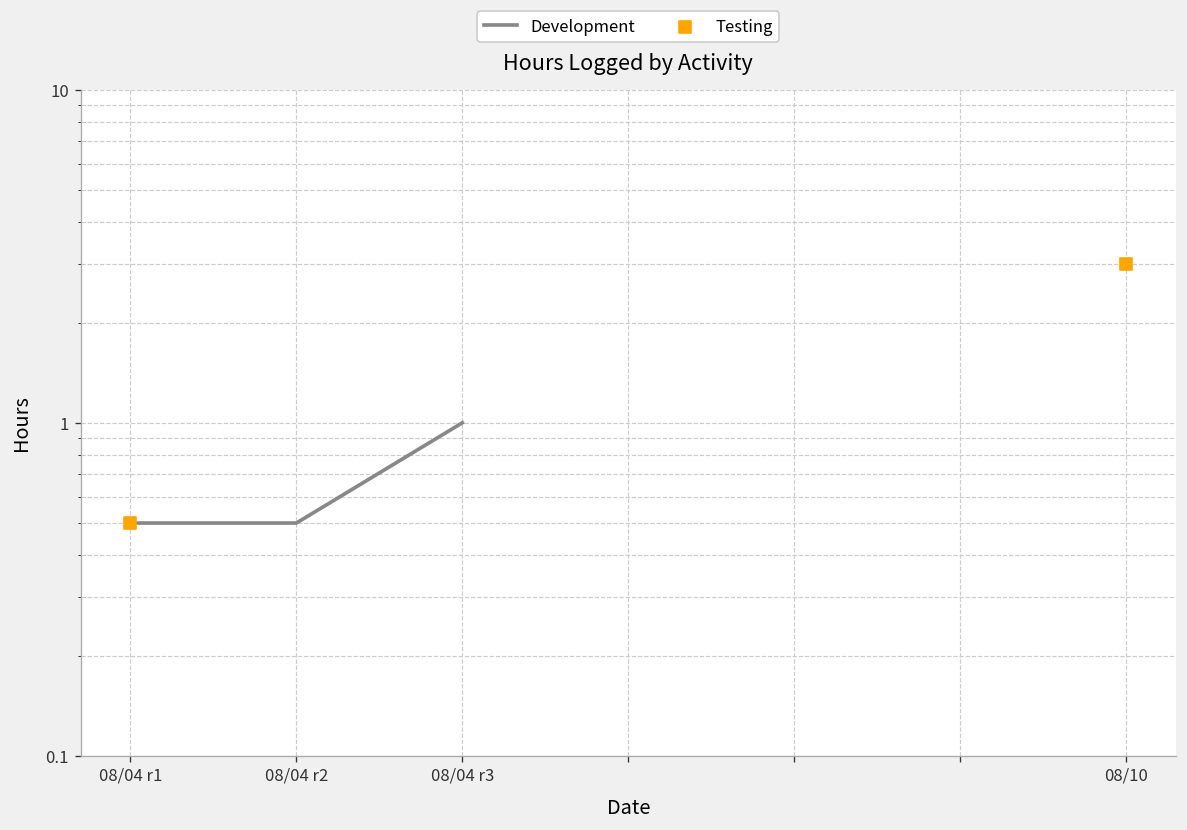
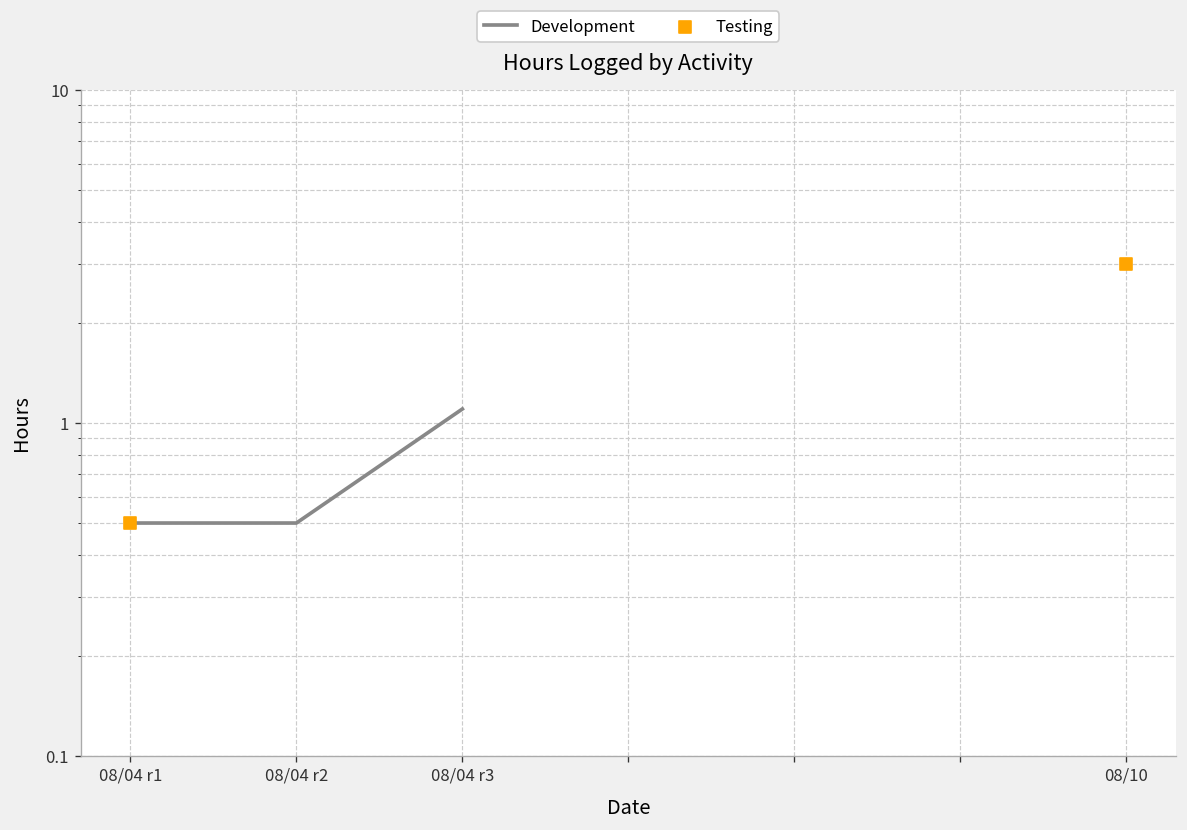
Development, 08/04 r3: 1.0 -> 1.1
